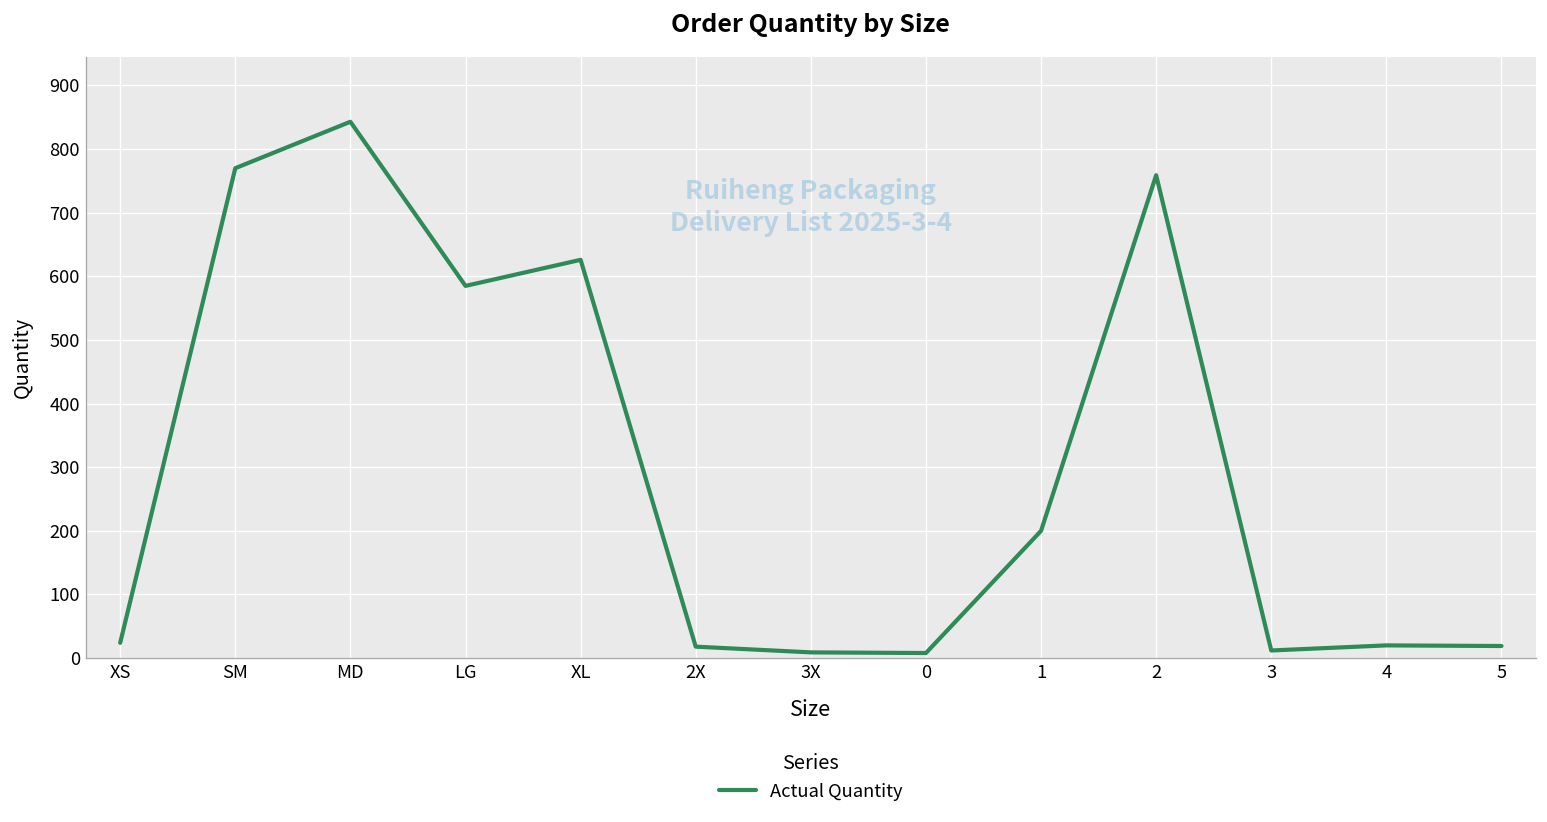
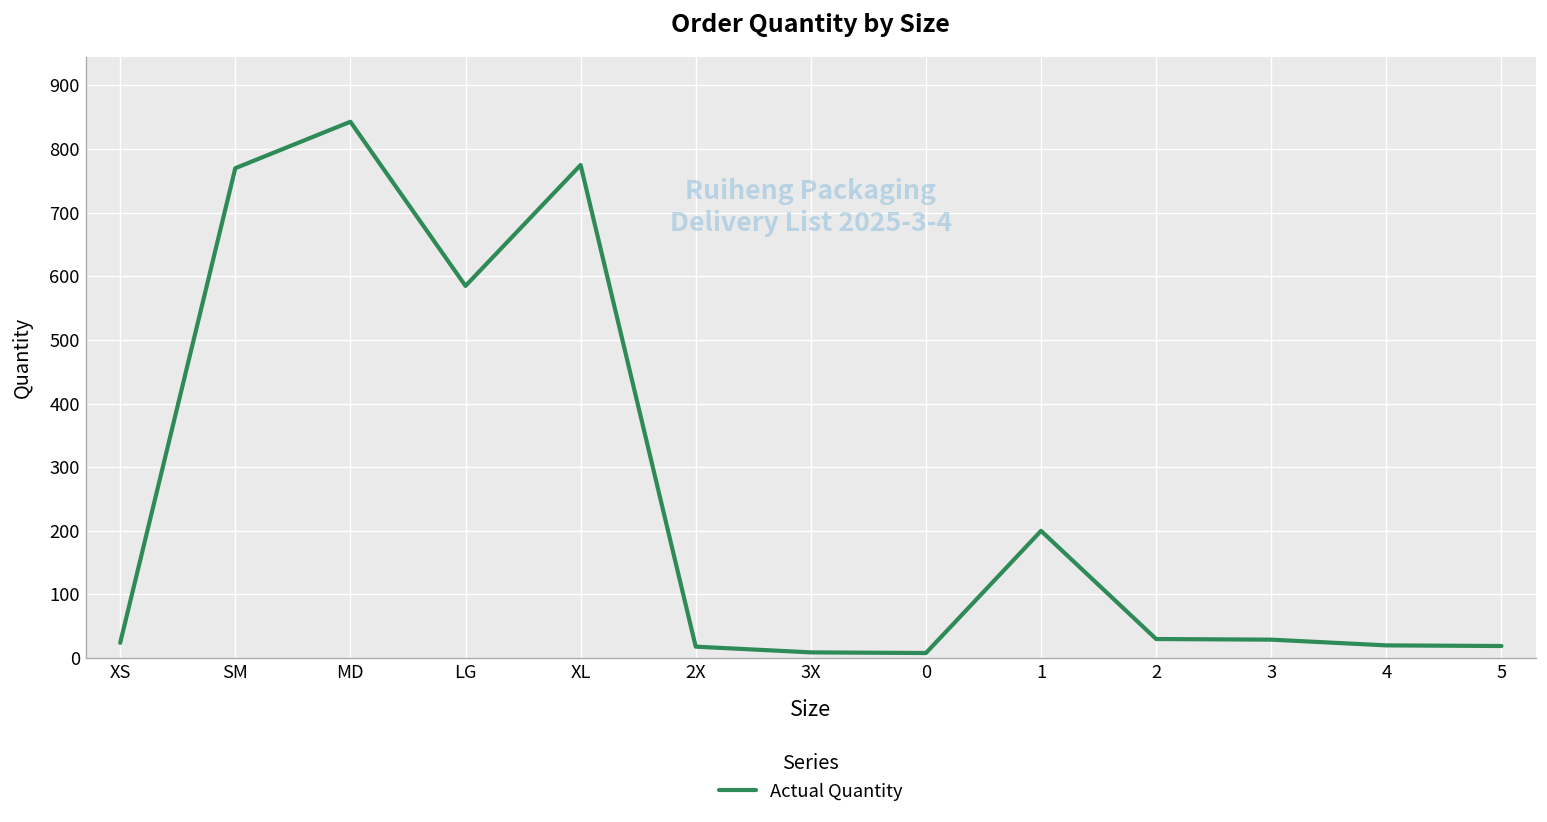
XL: 630 -> 780
2: 760 -> 30
3: 10 -> 30
